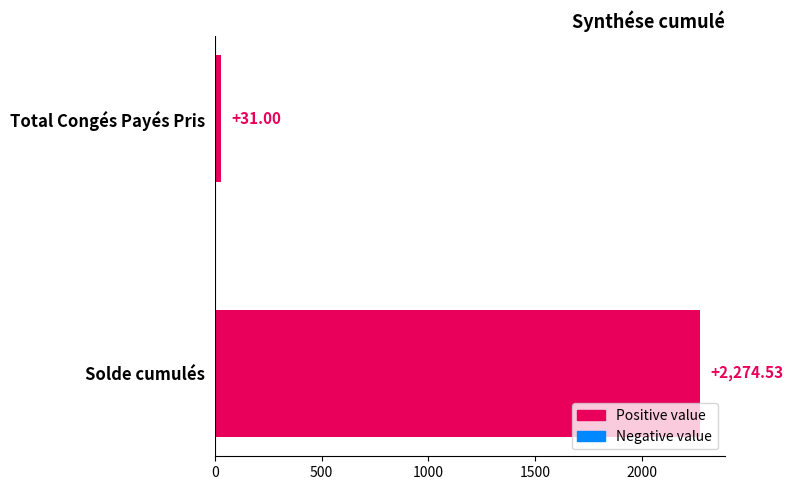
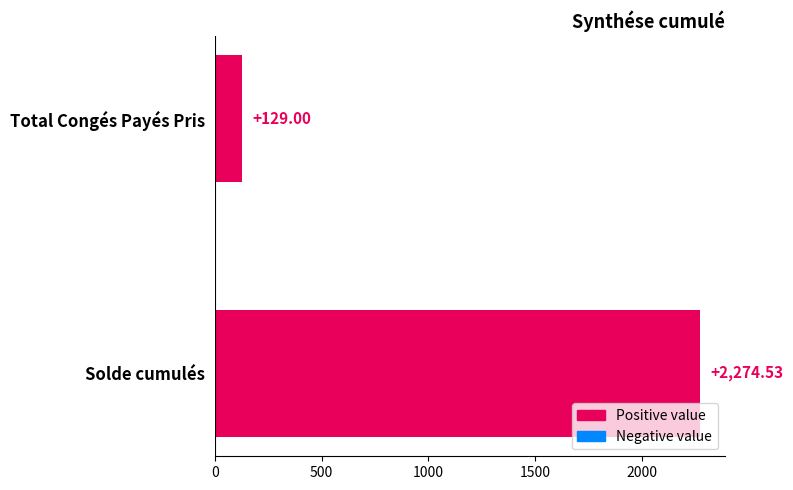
Total Congés Payés Pris: +31.00 -> +129.00
